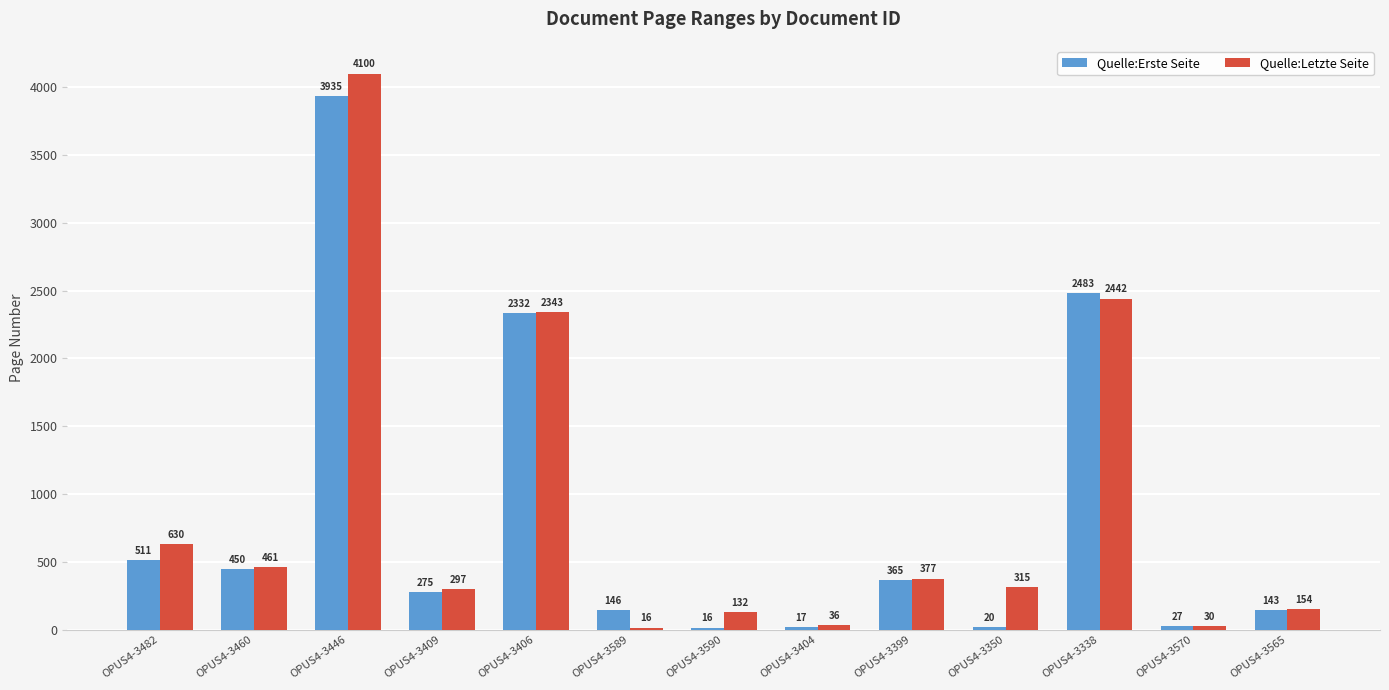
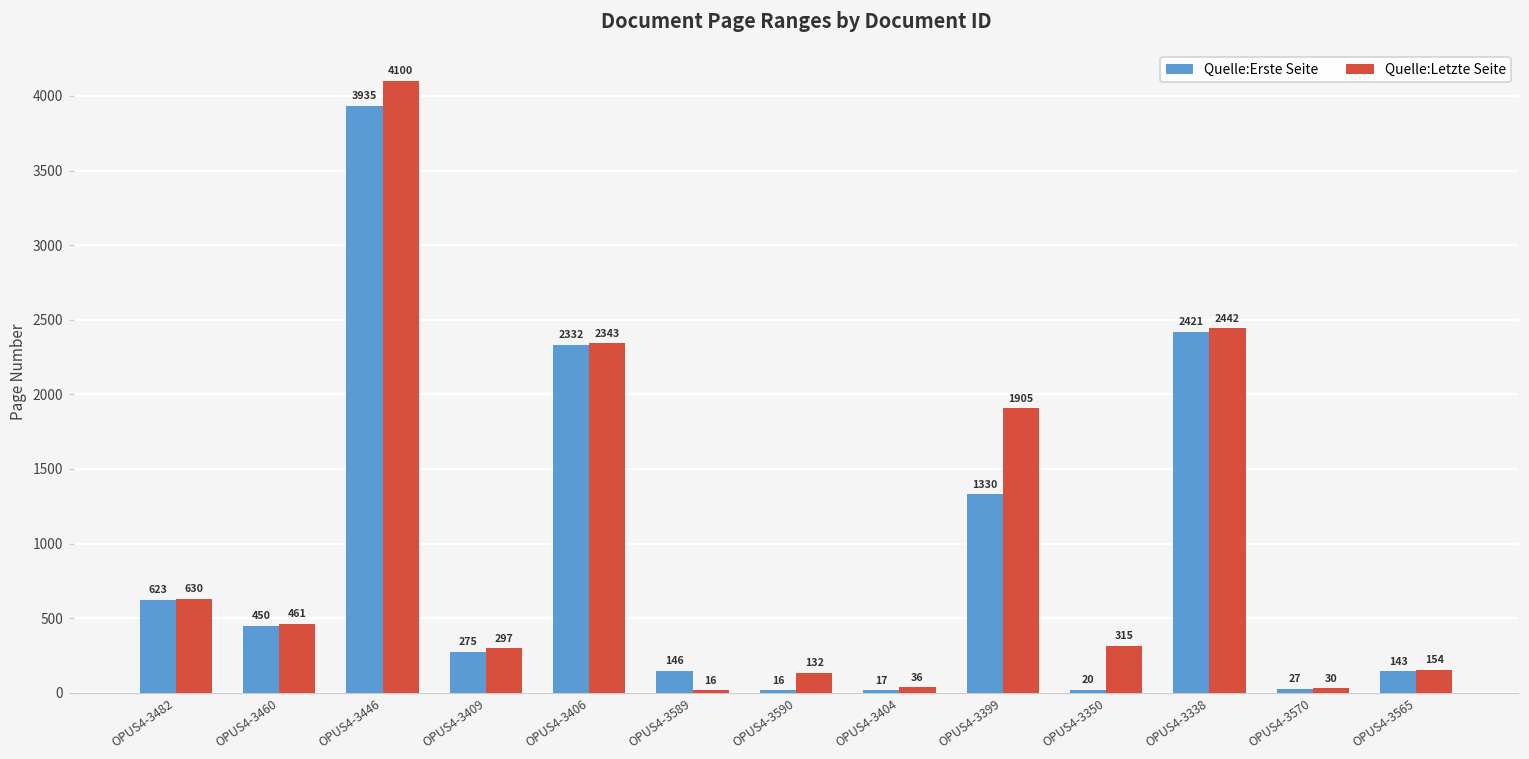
Quelle:Erste Seite, OPUS4-3482: 511 -> 623
Quelle:Erste Seite, OPUS4-3399: 365 -> 1330
Quelle:Letzte Seite, OPUS4-3399: 377 -> 1905
Quelle:Erste Seite, OPUS4-3338: 2483 -> 2421
